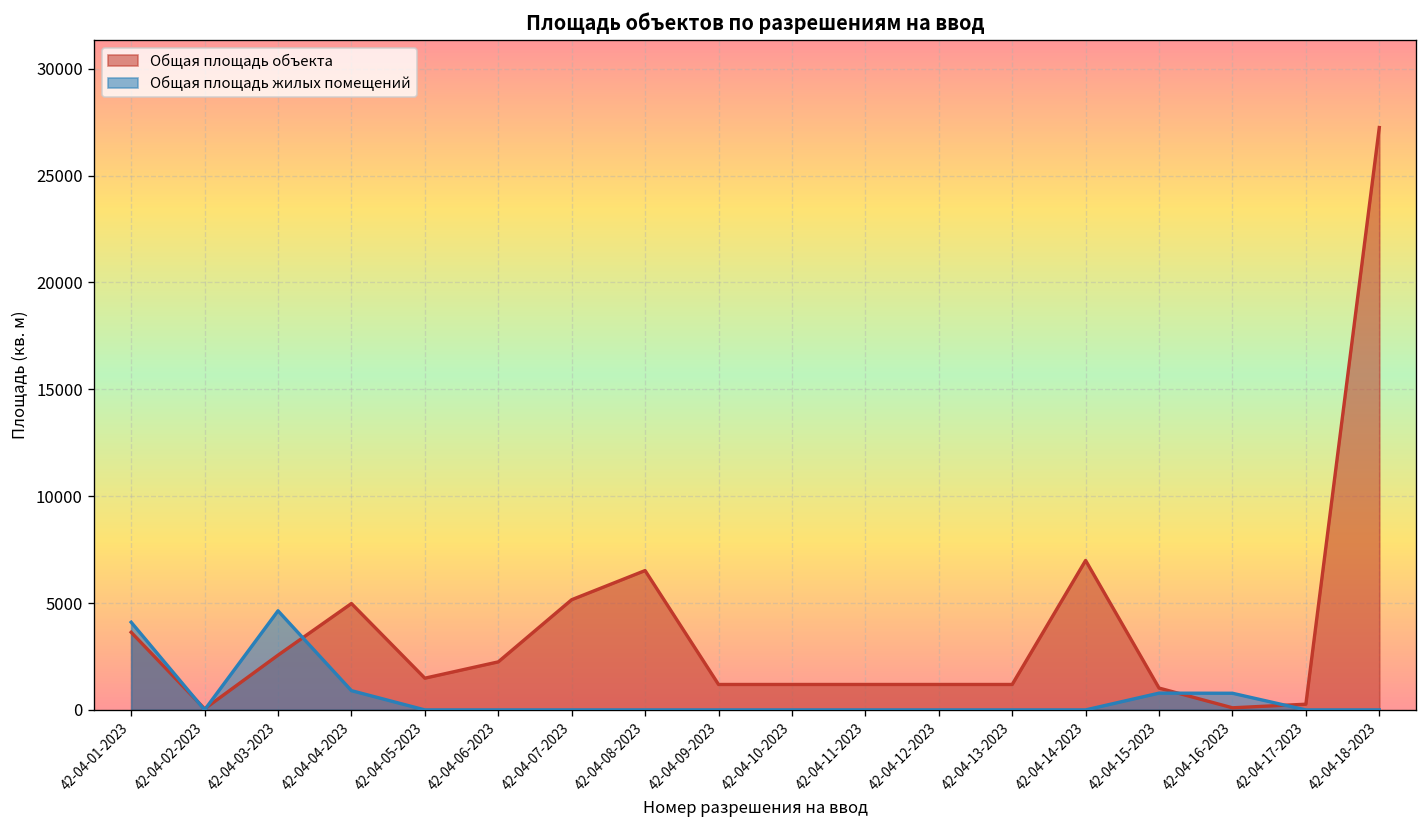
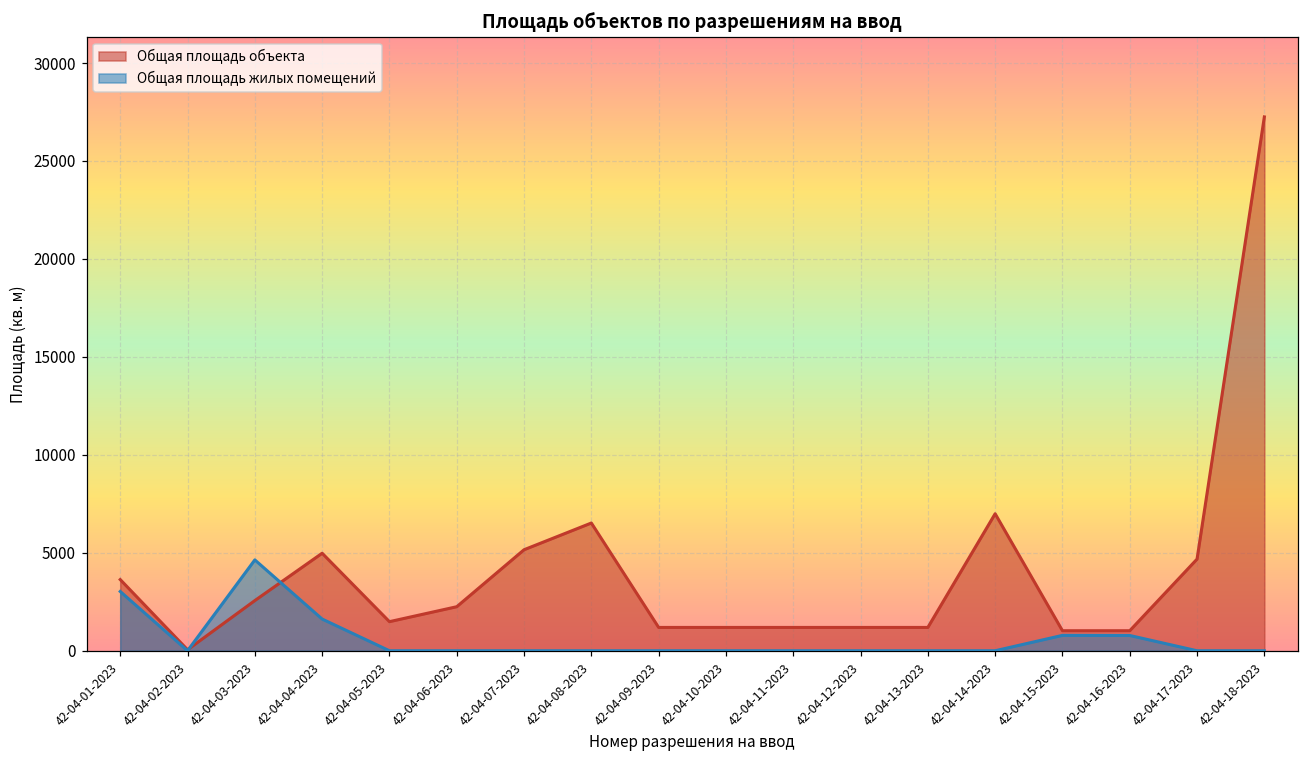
Общая площадь жилых помещений, 42-04-01-2023: 4100 -> 3000
Общая площадь жилых помещений, 42-04-04-2023: 900 -> 1600
Общая площадь объекта, 42-04-16-2023: 100 -> 1000
Общая площадь объекта, 42-04-17-2023: 300 -> 4700
